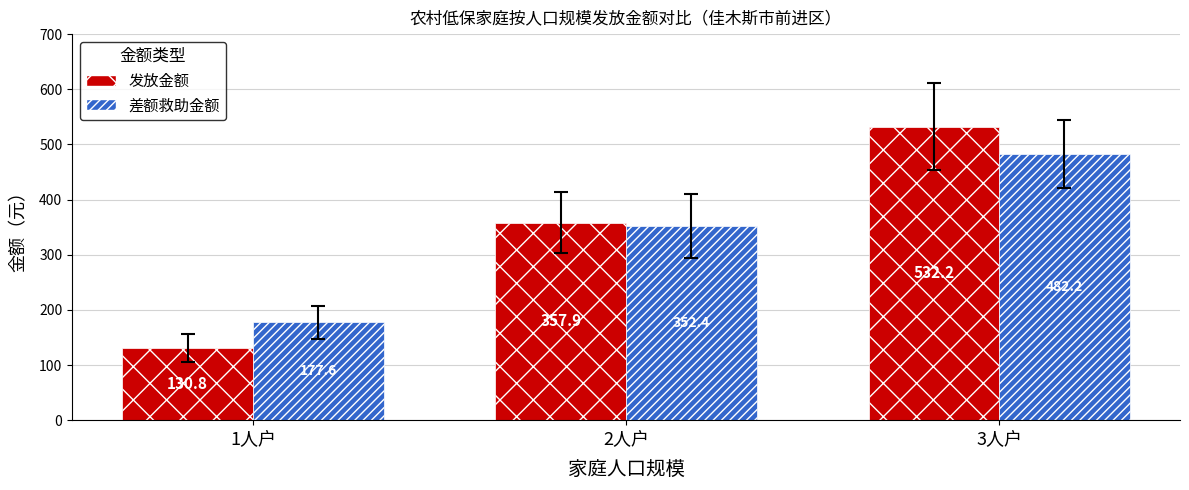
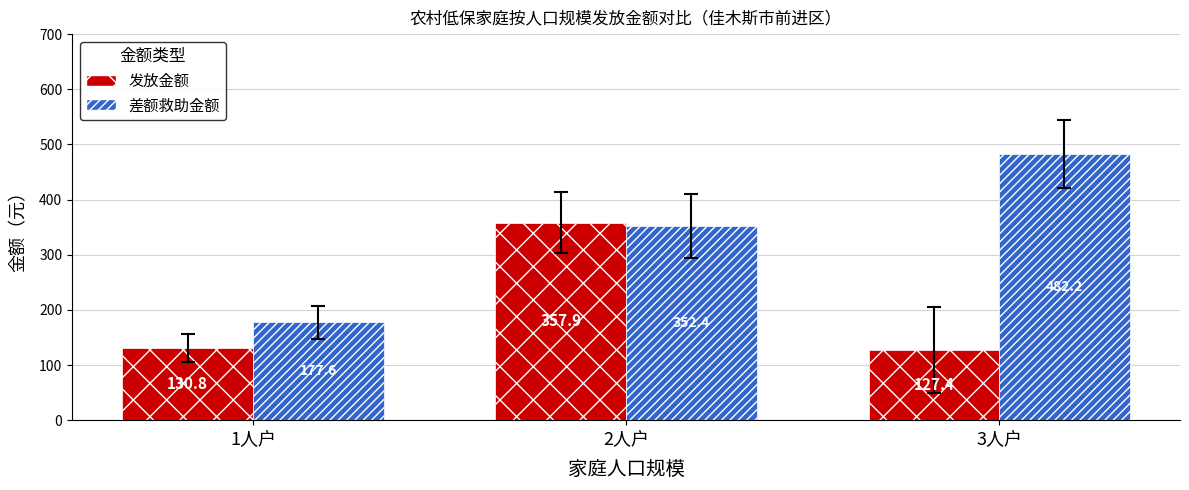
发放金额, 3人户: 532.2 -> 127.4
